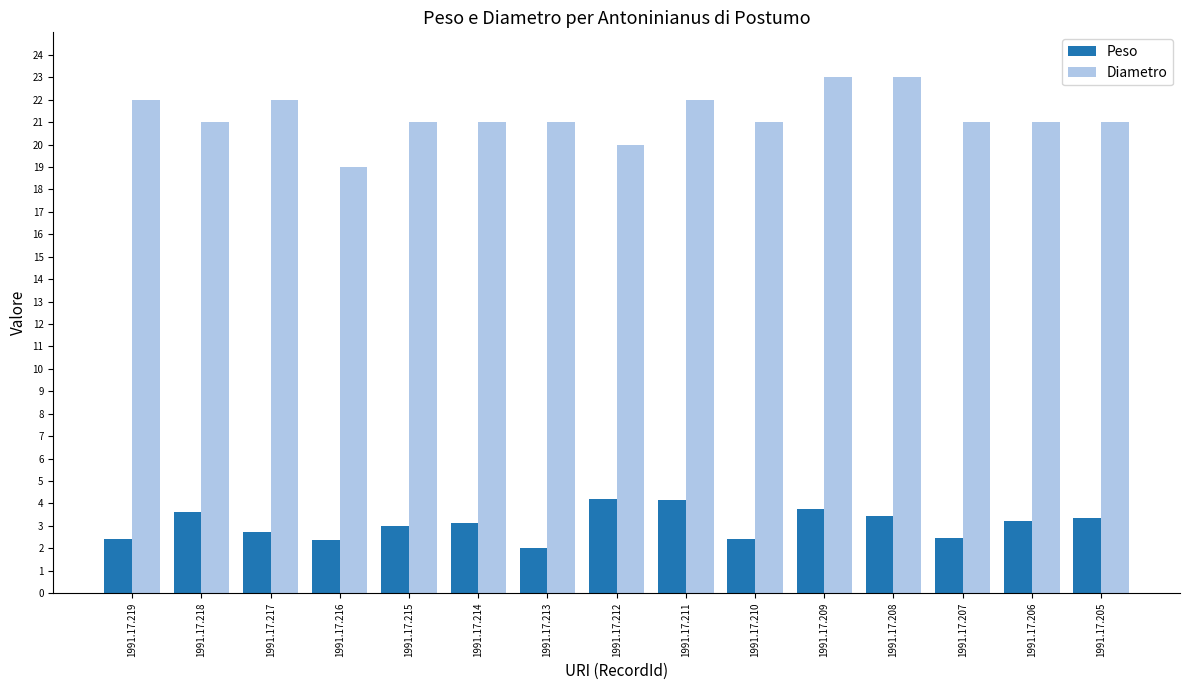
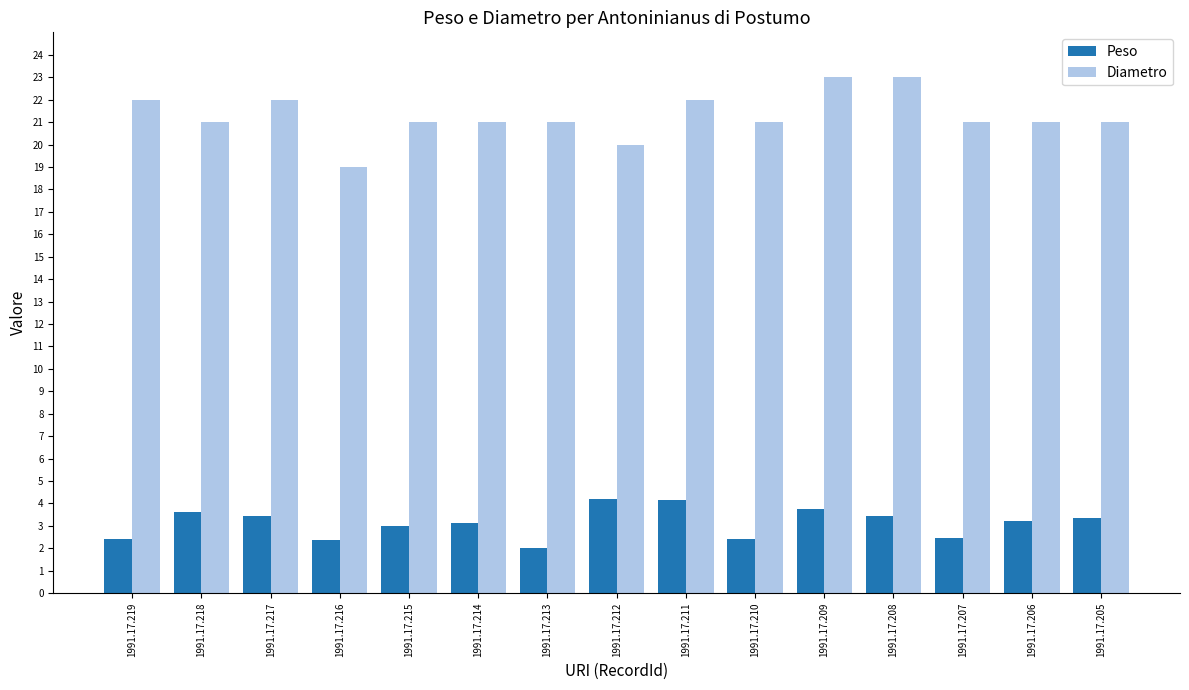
Peso, 1991.17.217: 2.7 -> 3.4
